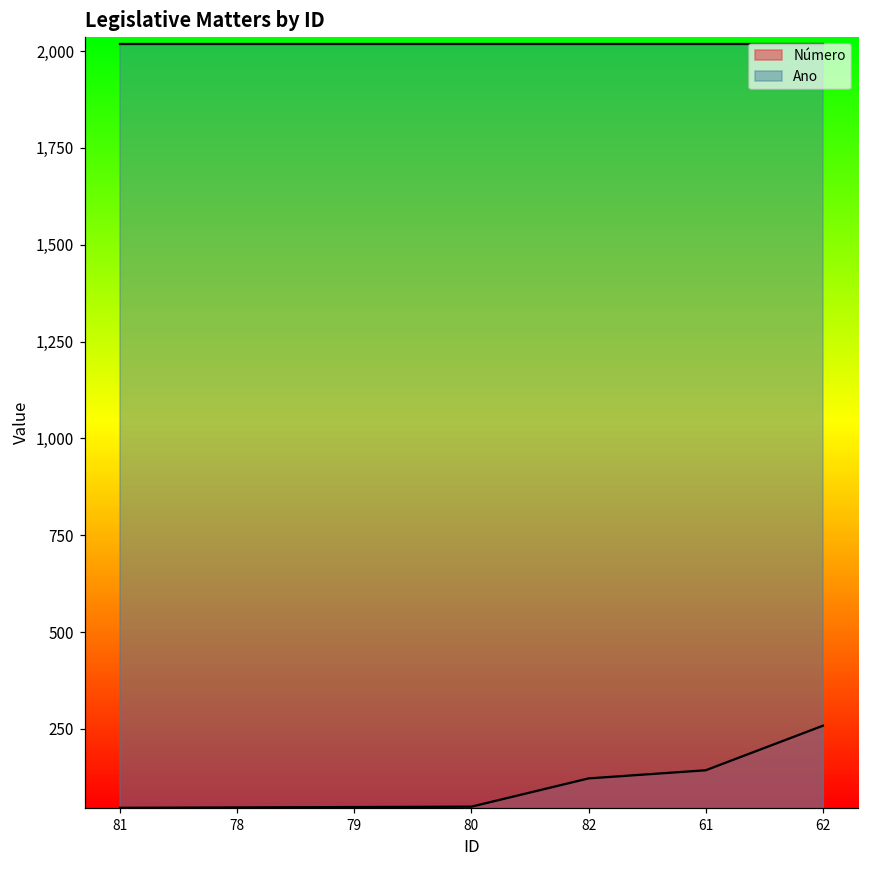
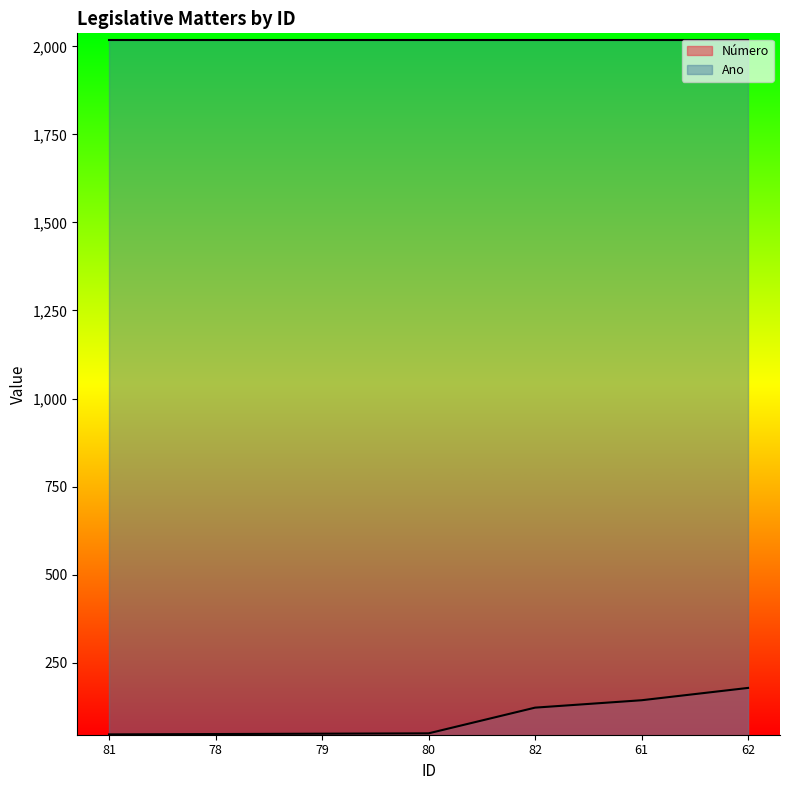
Número, 62: 260 -> 180
